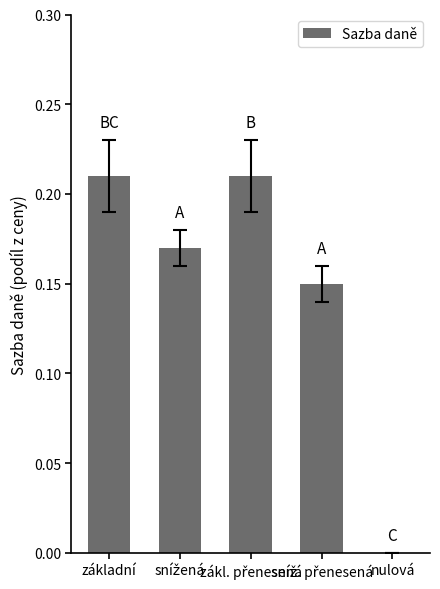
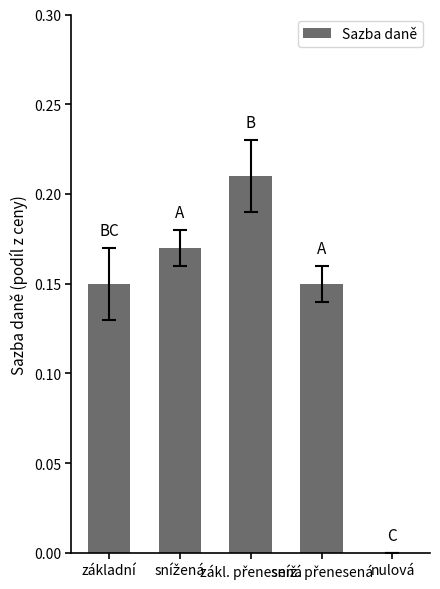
Sazba daně, základní: 0.21 -> 0.15
